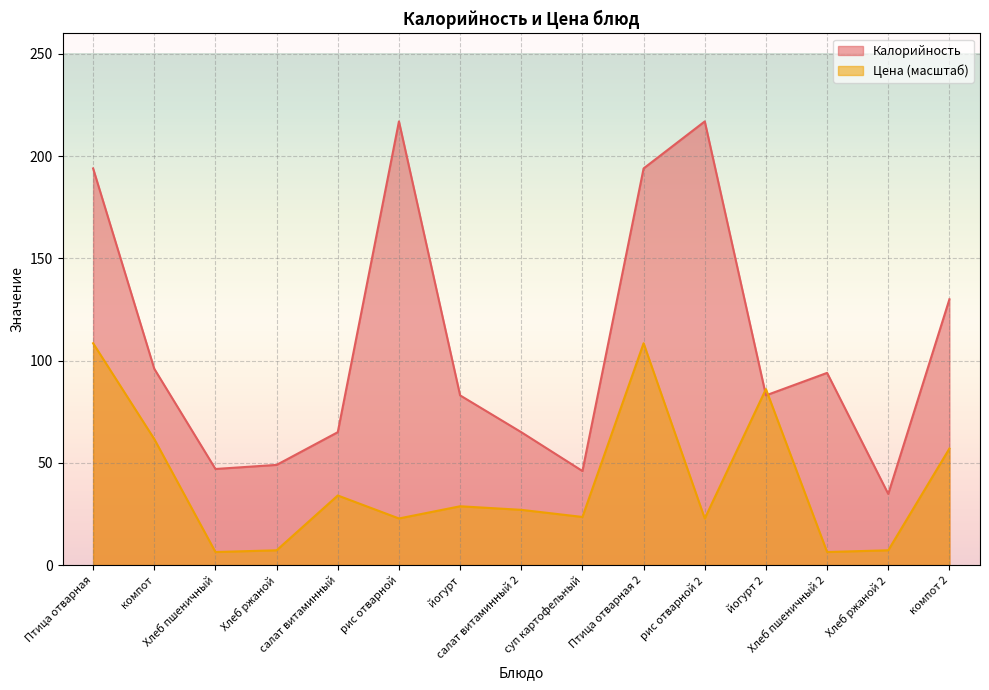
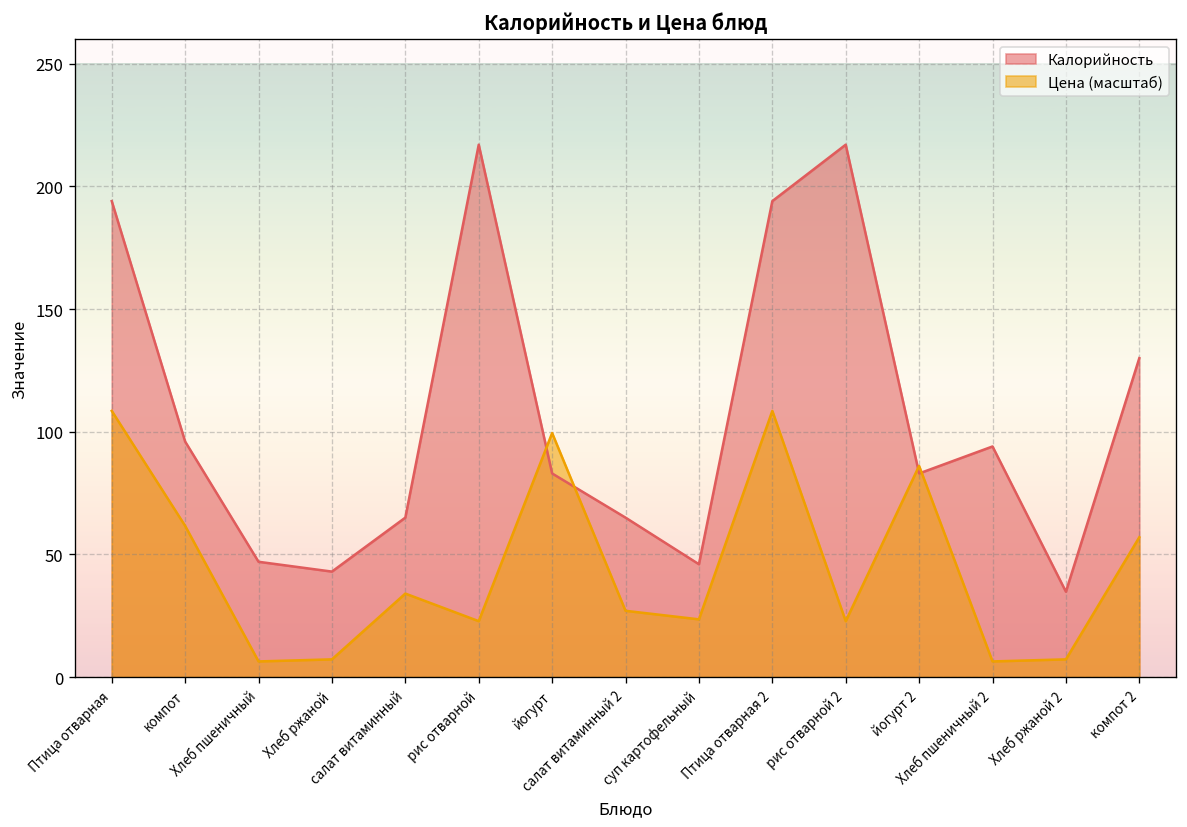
Калорийность, Хлеб ржаной: 49 -> 43
Цена (масштаб), йогурт: 29 -> 99
